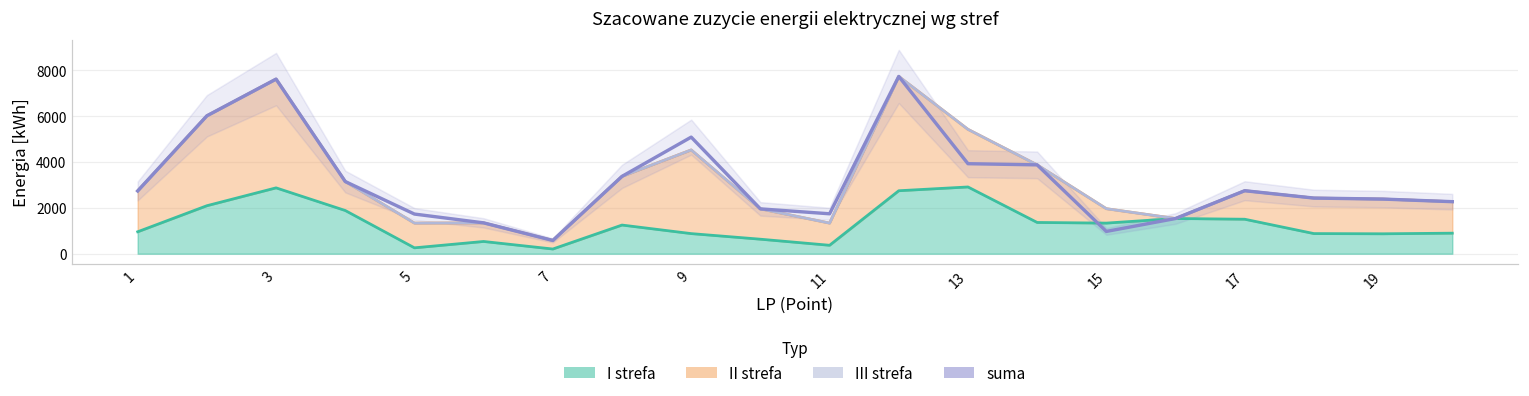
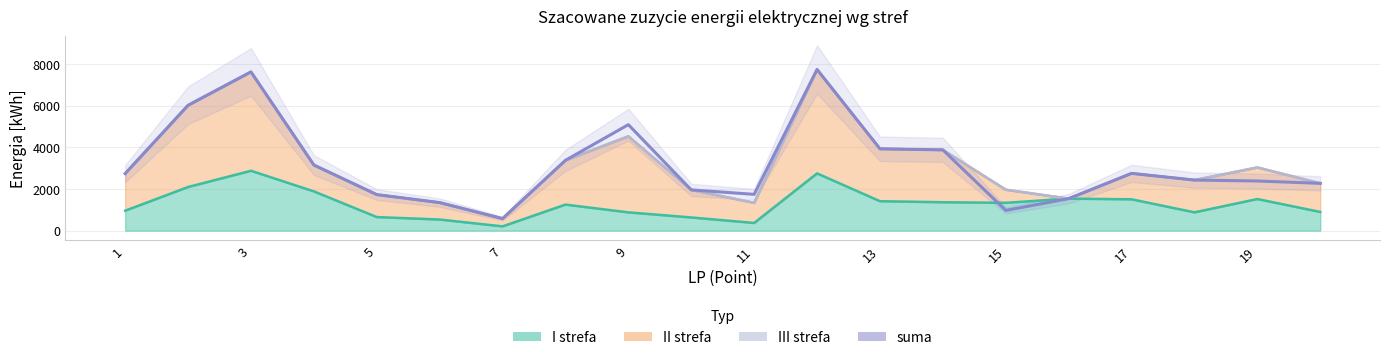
I strefa, 5: 300 -> 700
I strefa, 13: 2900 -> 1400
I strefa, 19: 900 -> 1500
